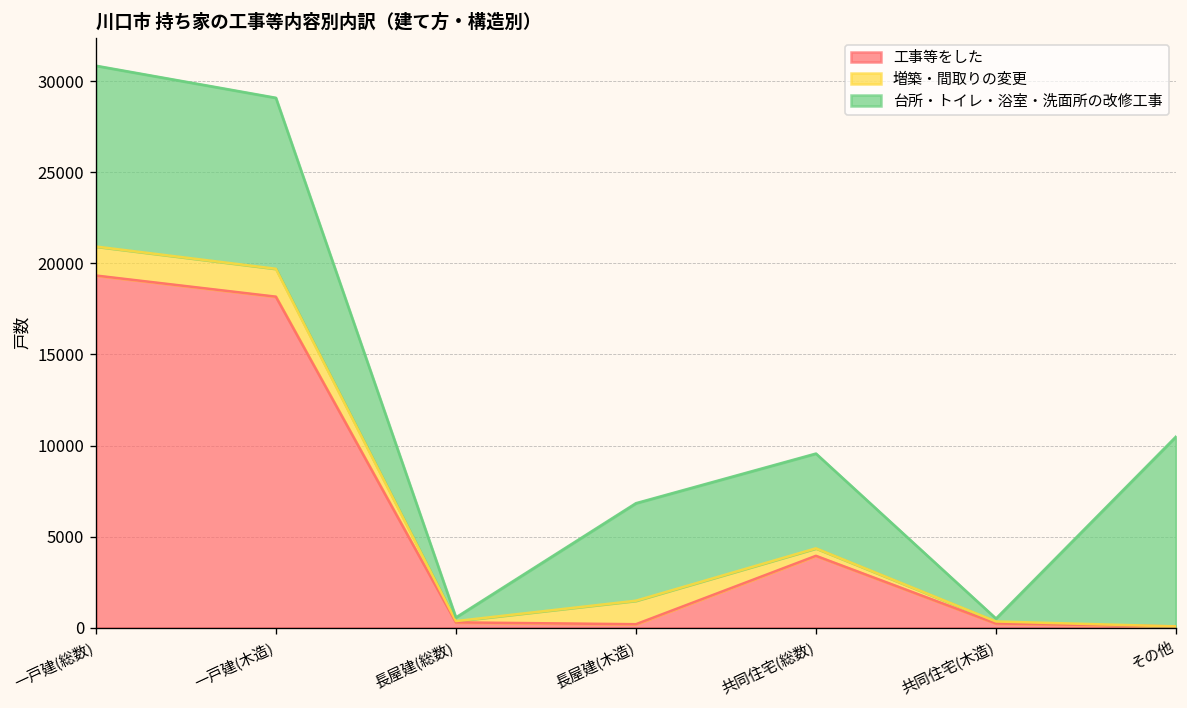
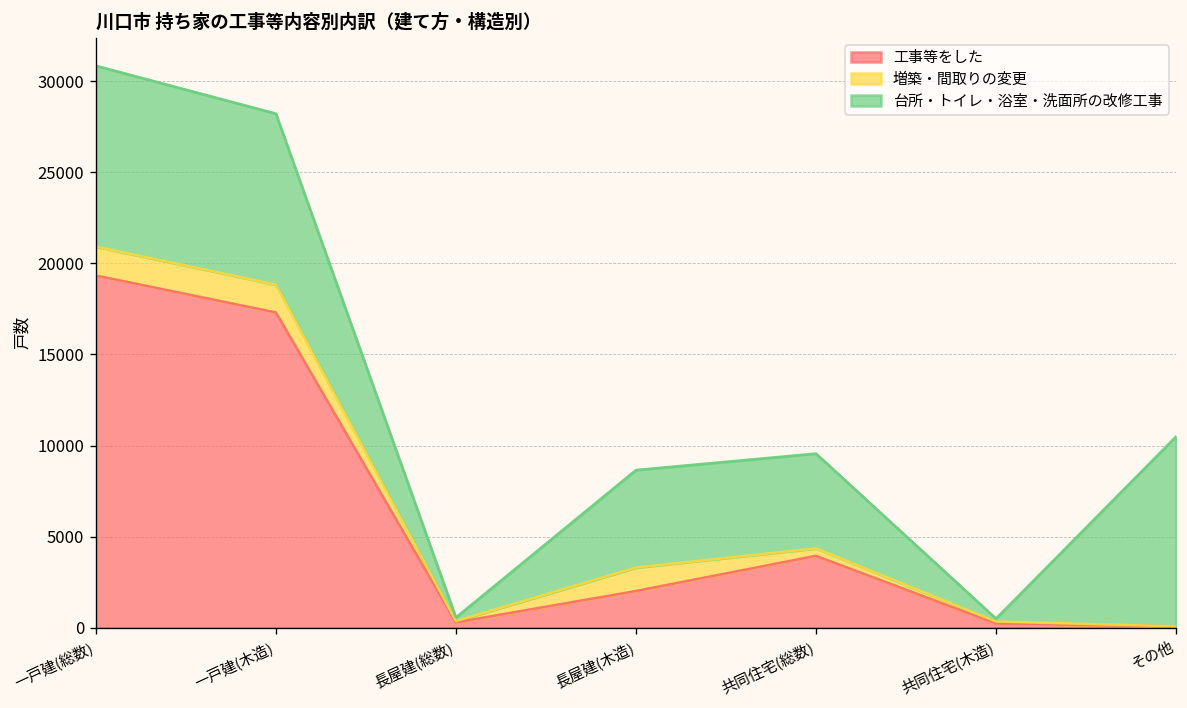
工事等をした, 一戸建(木造): 18200 -> 17300
工事等をした, 長屋建(木造): 200 -> 2000
